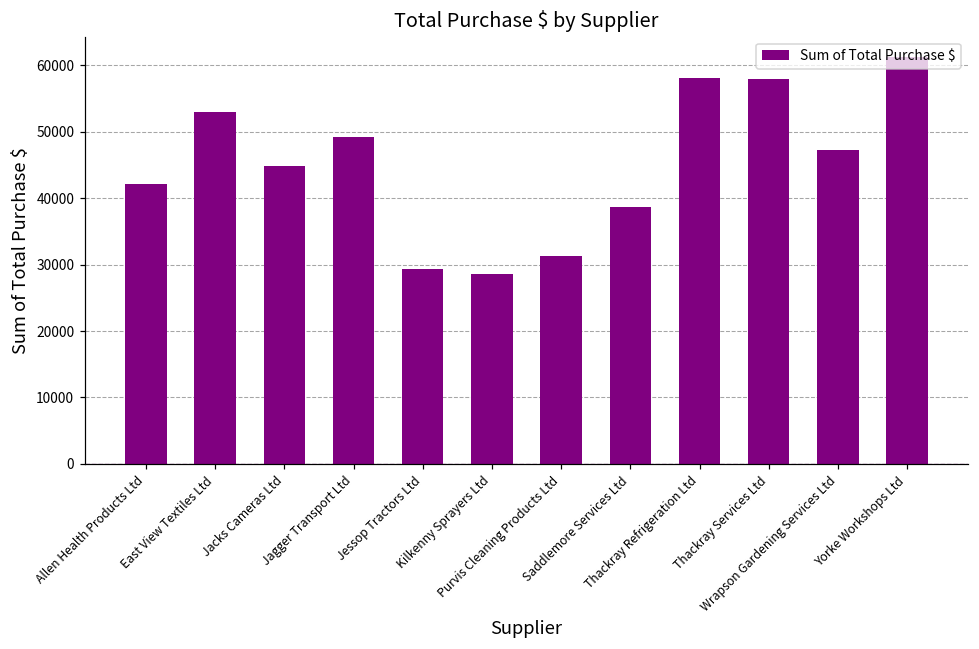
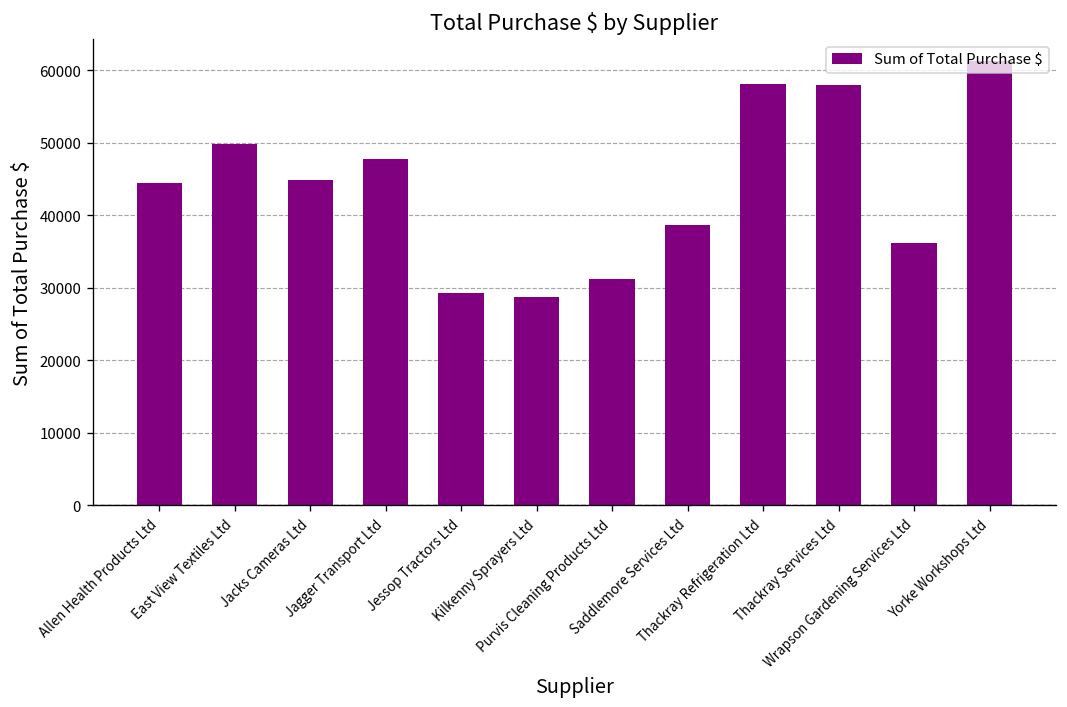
Allen Health Products Ltd: 42000 -> 44000
East View Textiles Ltd: 53000 -> 50000
Jagger Transport Ltd: 49000 -> 48000
Wrapson Gardening Services Ltd: 47000 -> 36000
